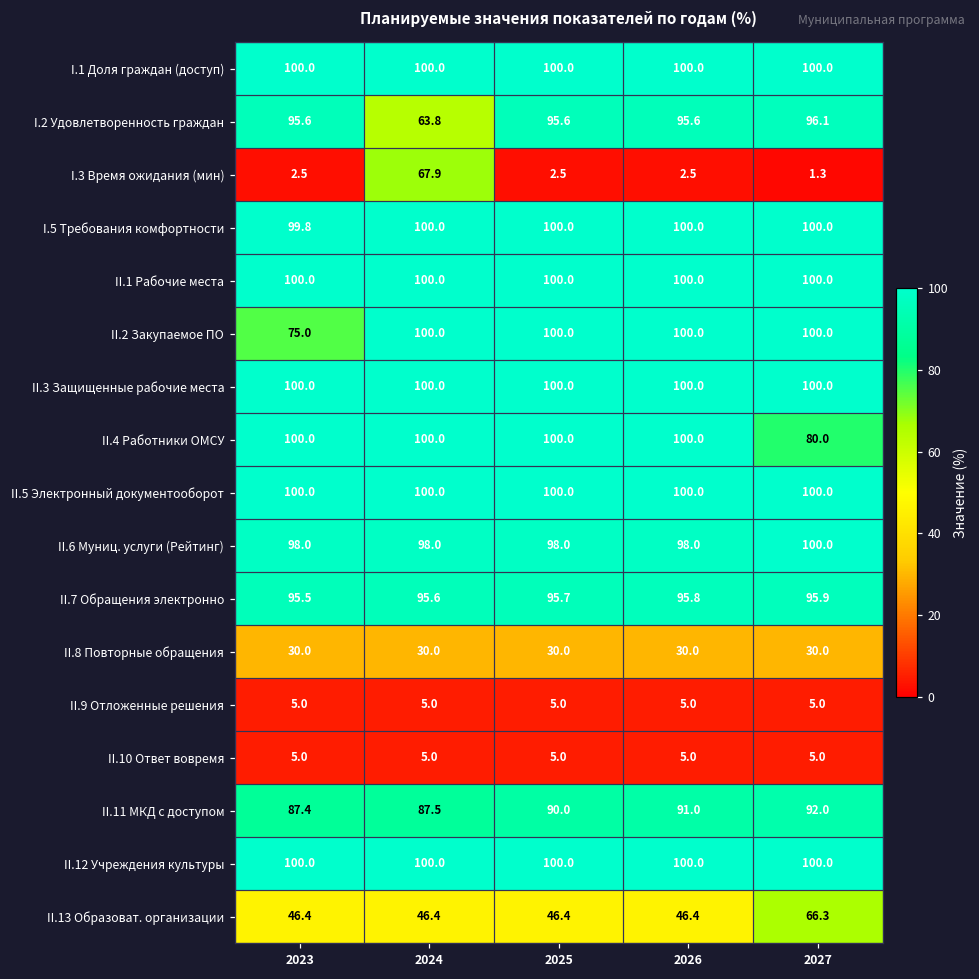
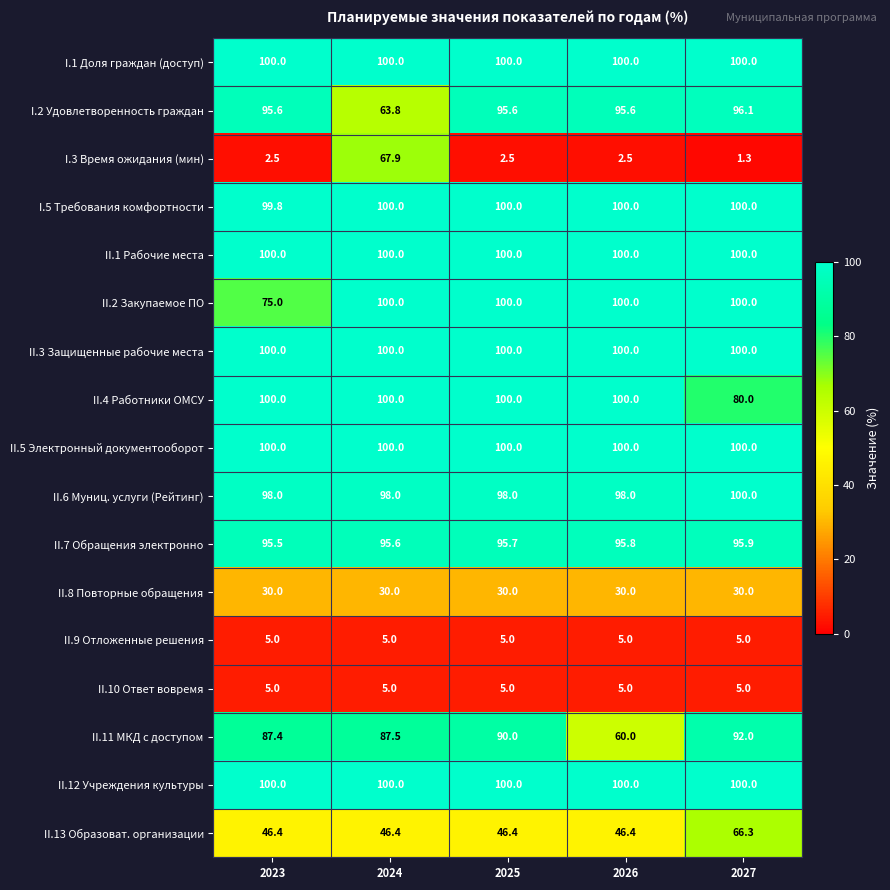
II.11 МКД с доступом, 2026: 91.0 -> 60.0
